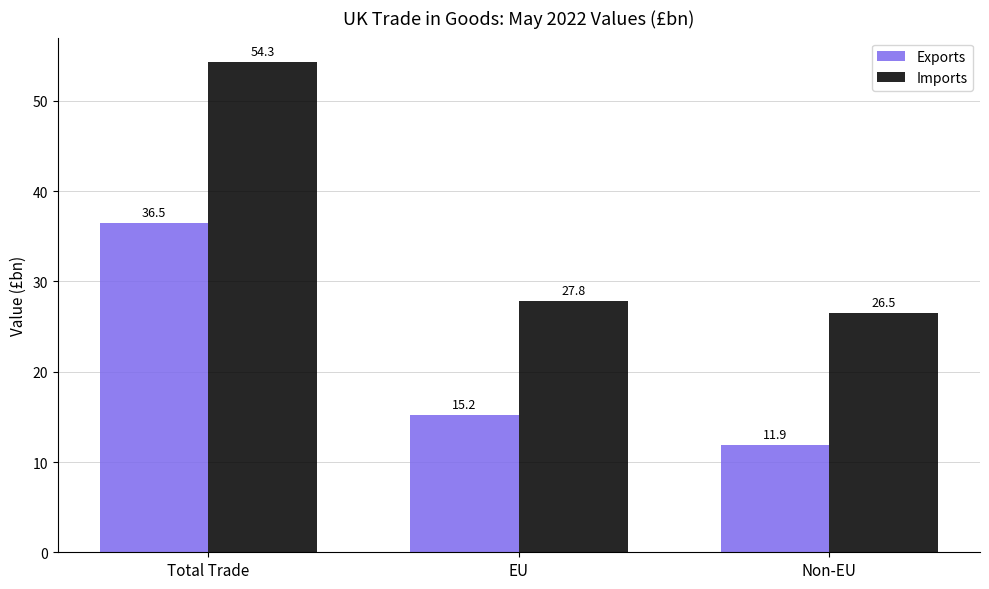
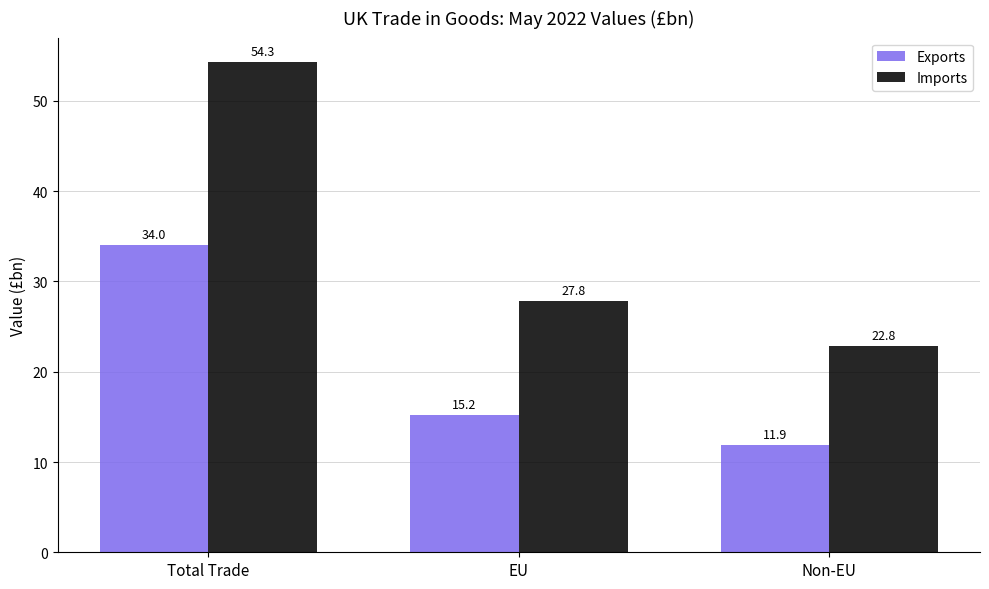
Exports, Total Trade: 36.5 -> 34.0
Imports, Non-EU: 26.5 -> 22.8
